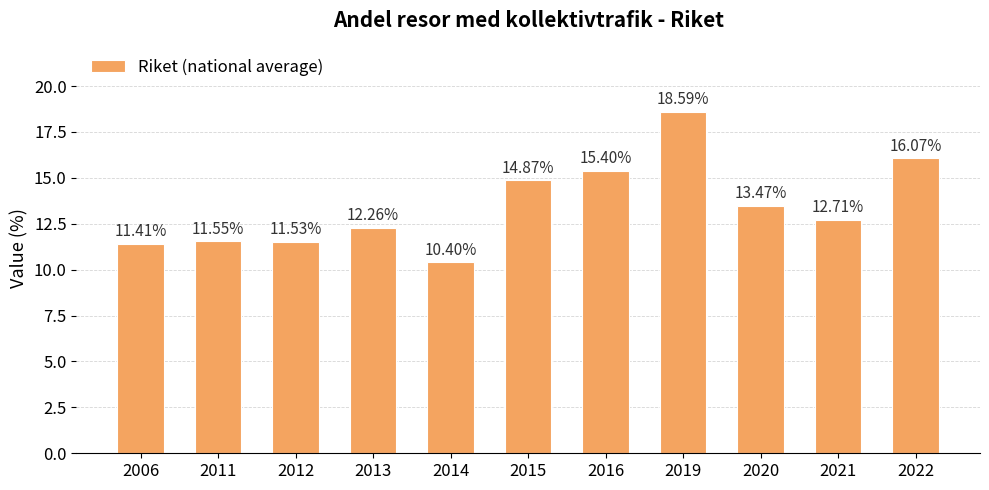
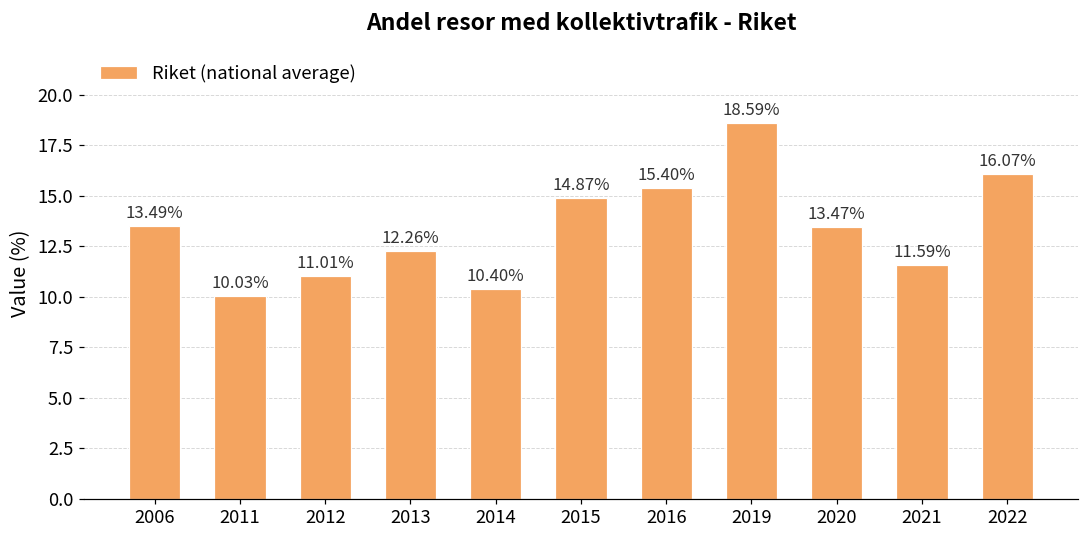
2006: 11.41% -> 13.49%
2011: 11.55% -> 10.03%
2012: 11.53% -> 11.01%
2021: 12.71% -> 11.59%
